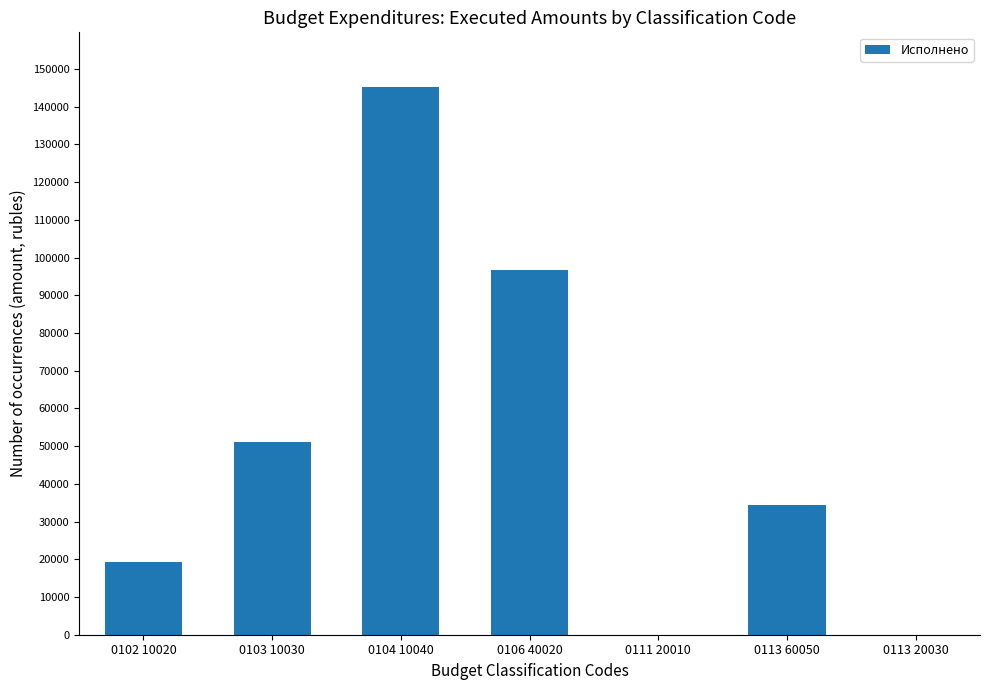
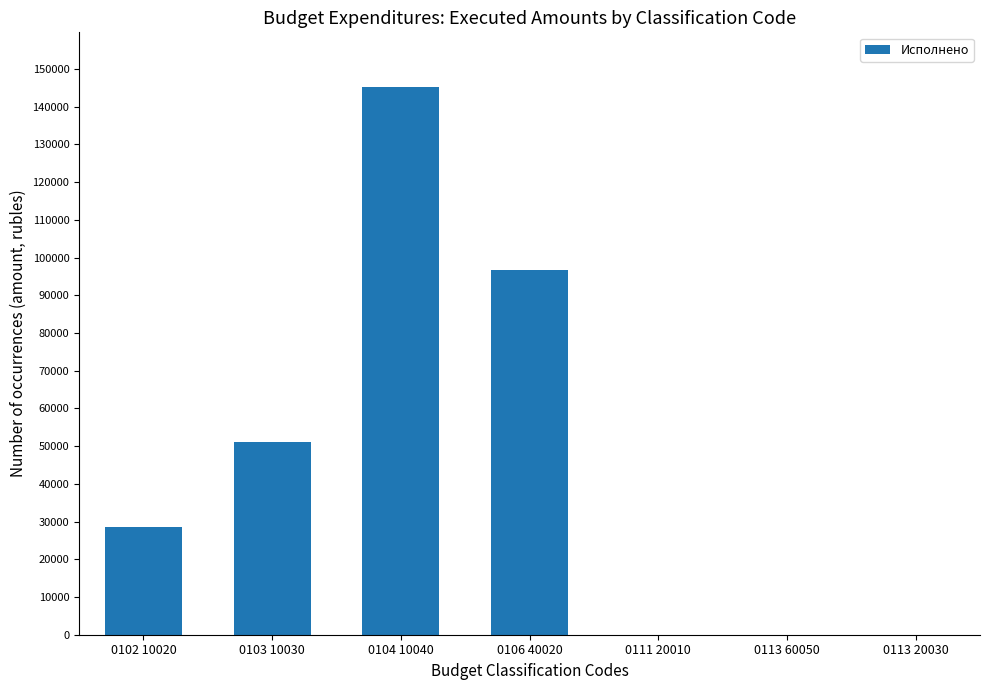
0102 10020: 19000 -> 29000
0113 60050: 35000 -> 0
